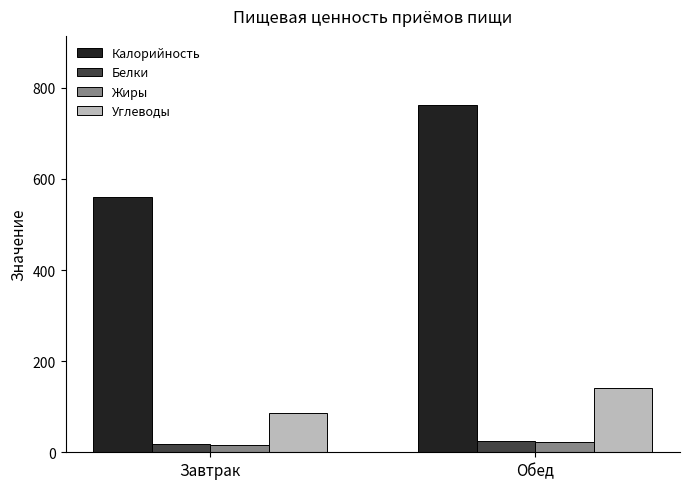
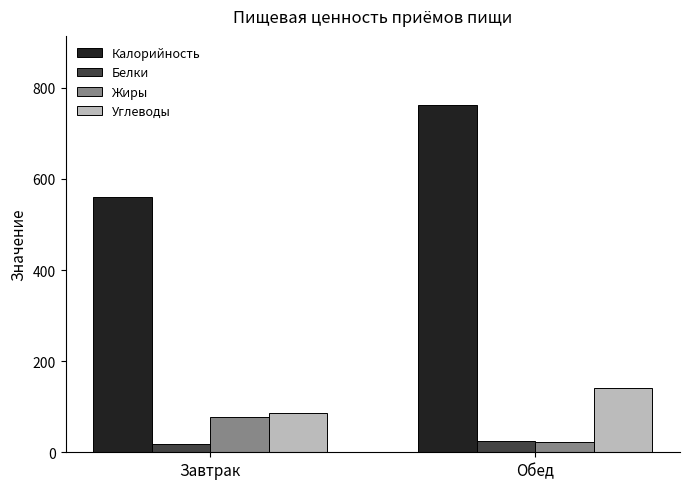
Жиры, Завтрак: 20 -> 80
